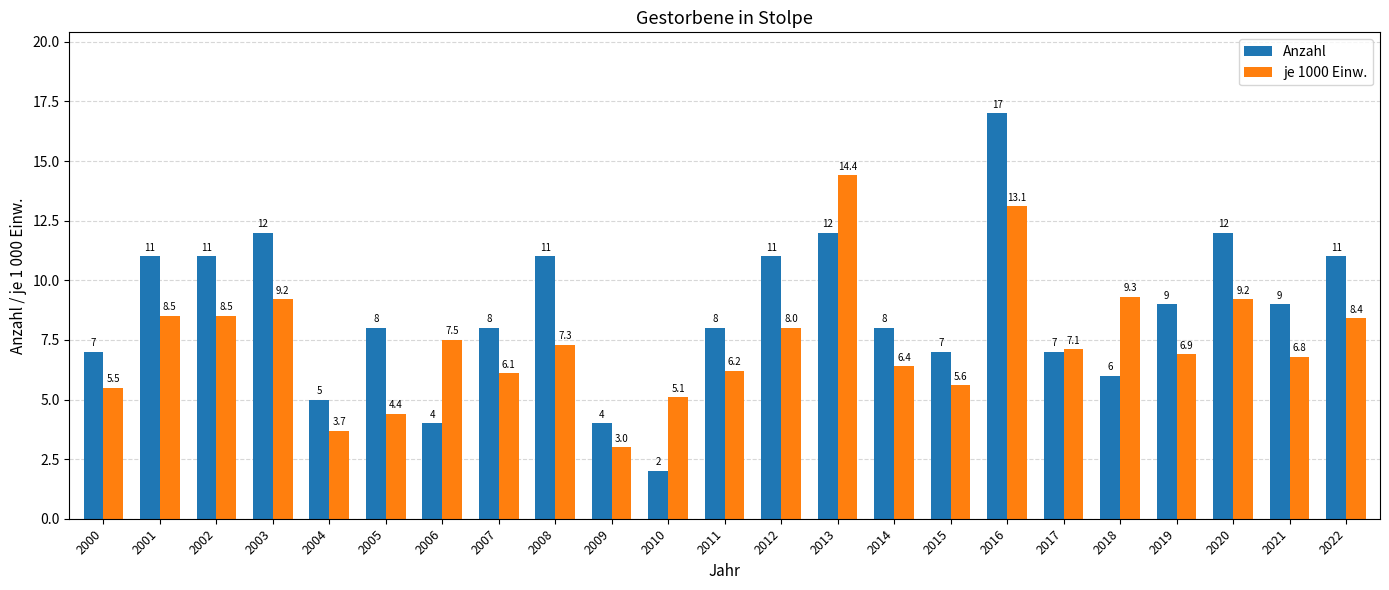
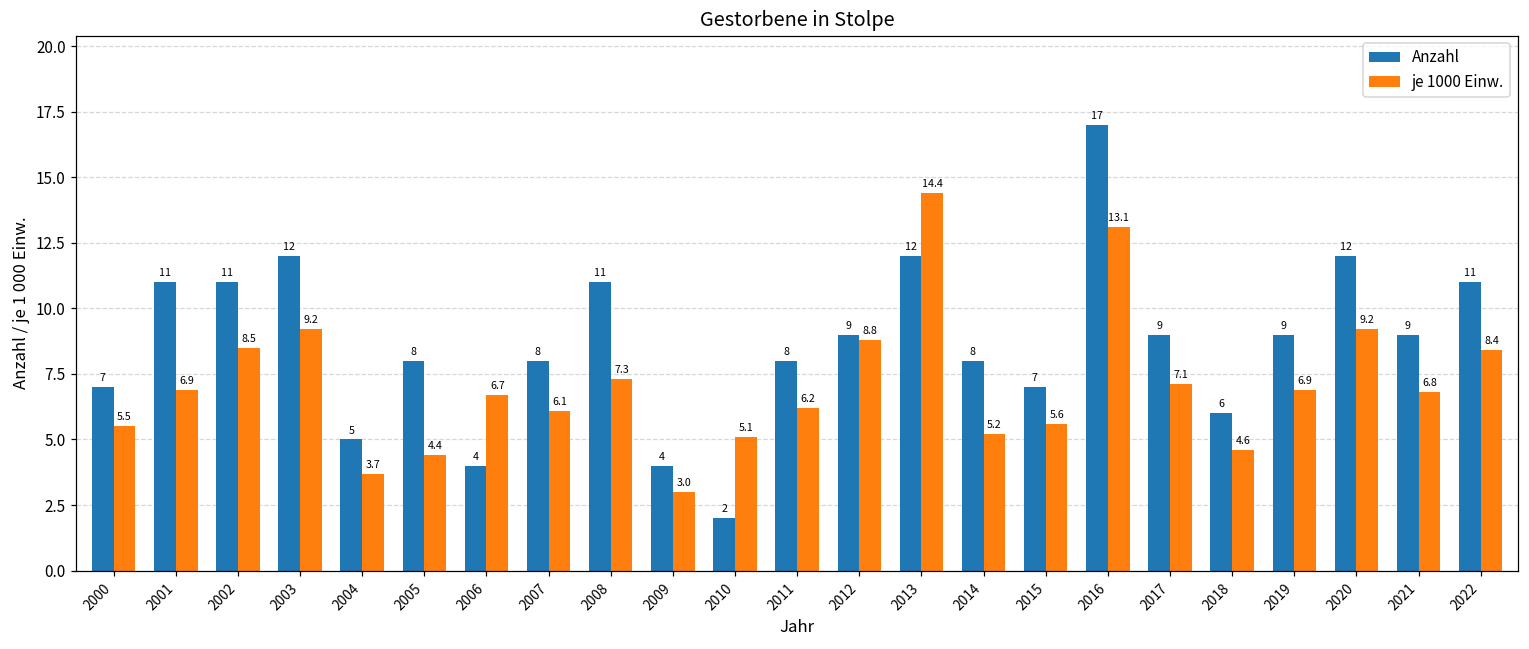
je 1000 Einw., 2001: 8.5 -> 6.9
je 1000 Einw., 2006: 7.5 -> 6.7
Anzahl, 2012: 11 -> 9
je 1000 Einw., 2012: 8.0 -> 8.8
je 1000 Einw., 2014: 6.4 -> 5.2
Anzahl, 2017: 7 -> 9
je 1000 Einw., 2018: 9.3 -> 4.6
